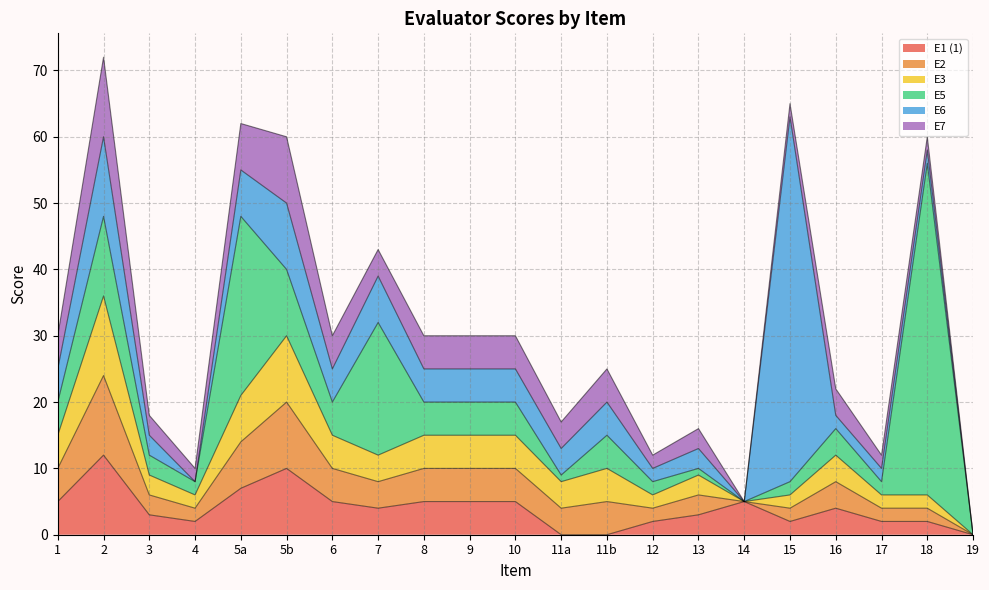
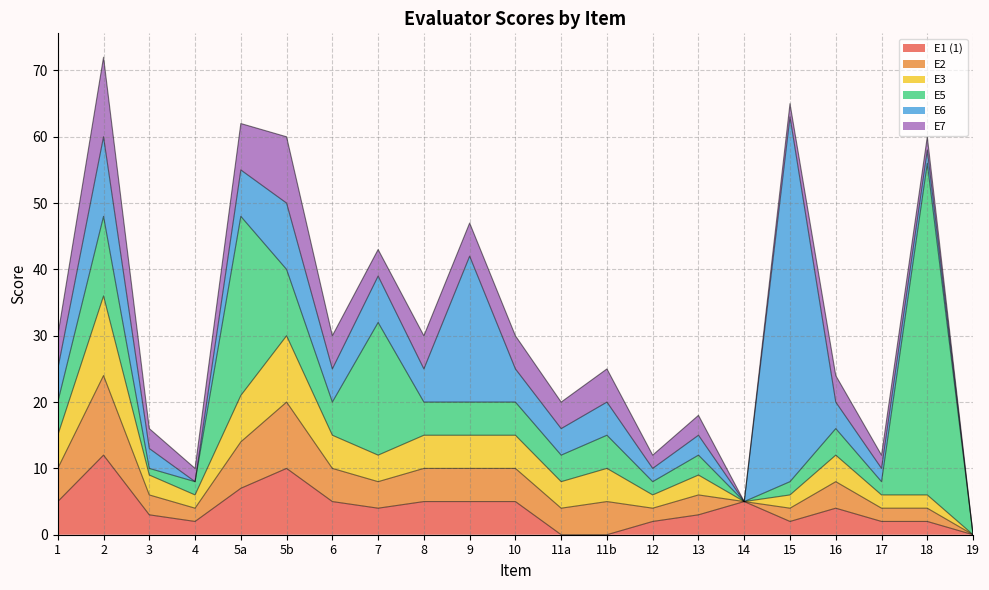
E5, 3: 3 -> 1
E6, 9: 5 -> 22
E5, 11a: 1 -> 4
E5, 13: 1 -> 3
E6, 16: 2 -> 4
